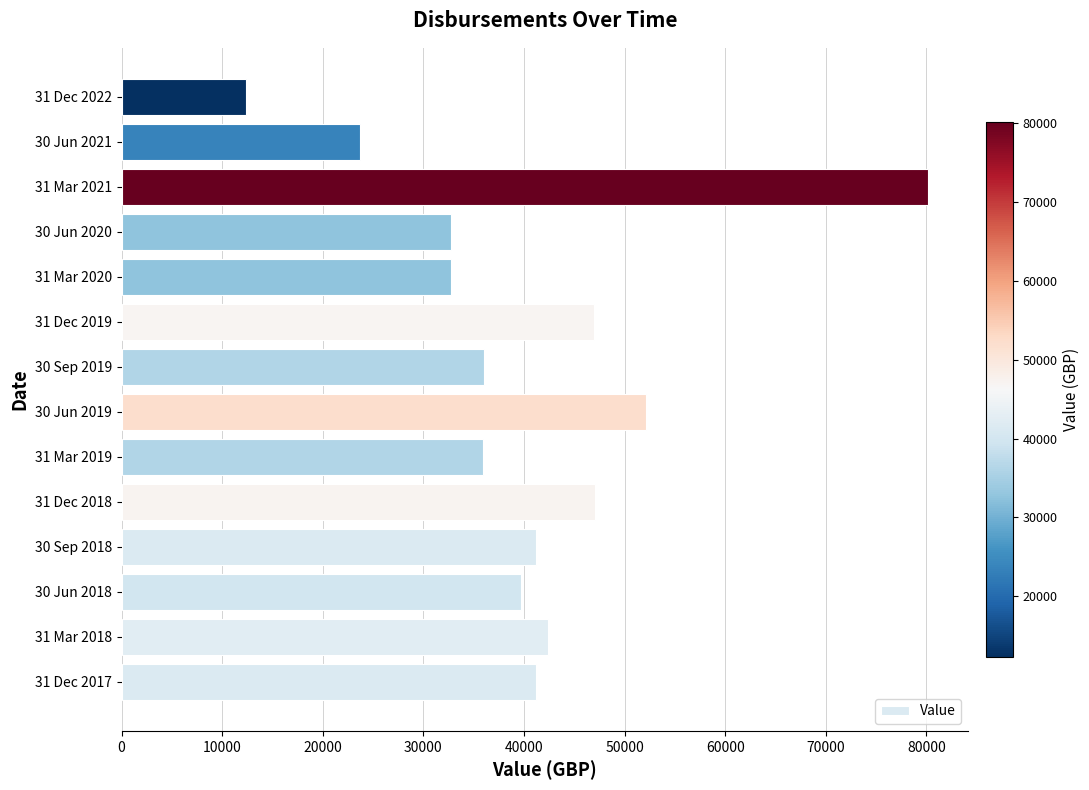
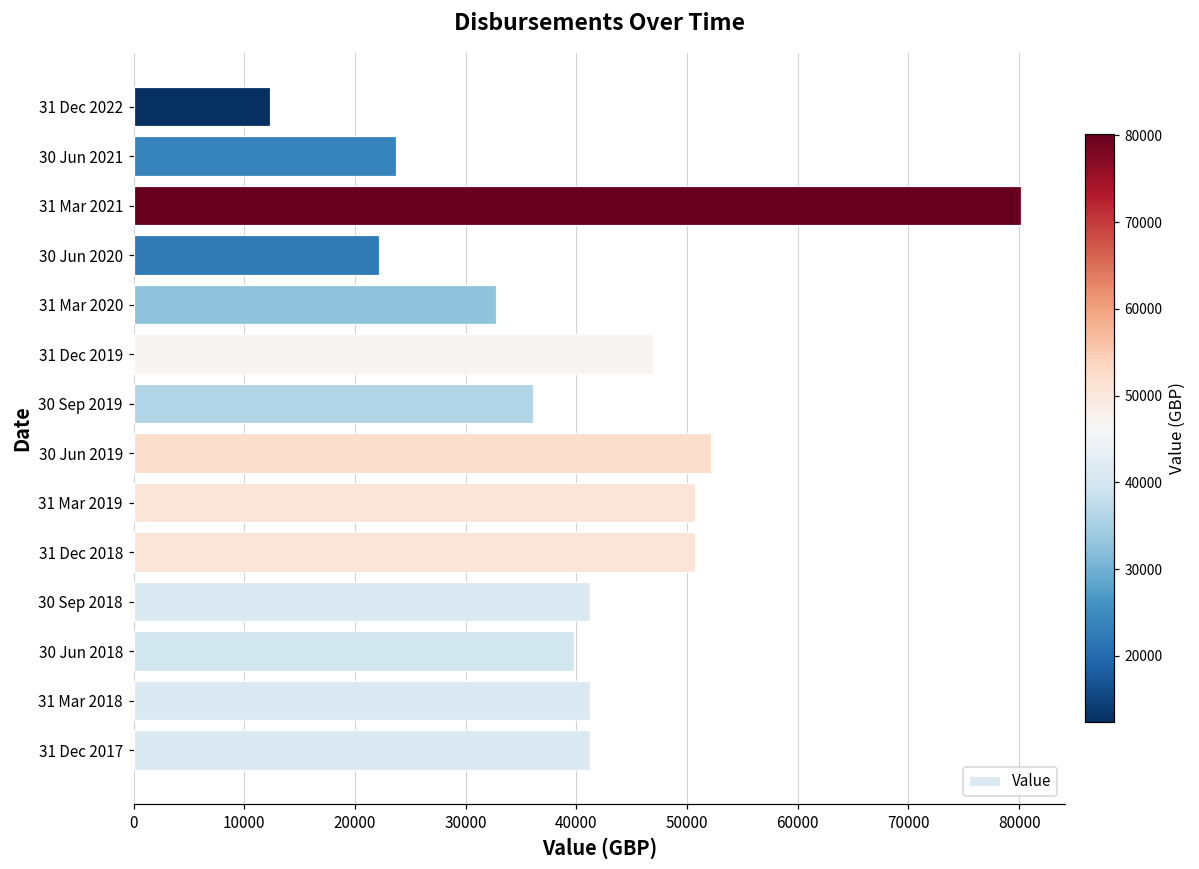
30 Jun 2020: 32700 -> 22200
31 Mar 2019: 36000 -> 50700
31 Dec 2018: 47100 -> 50700
31 Mar 2018: 42400 -> 41200
